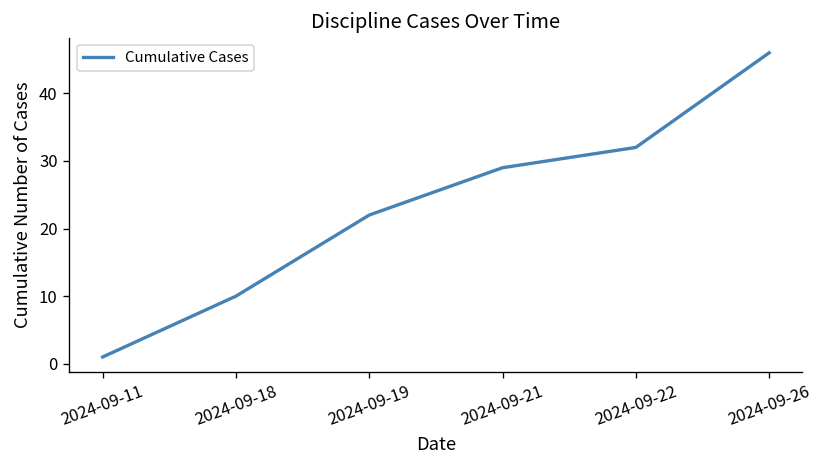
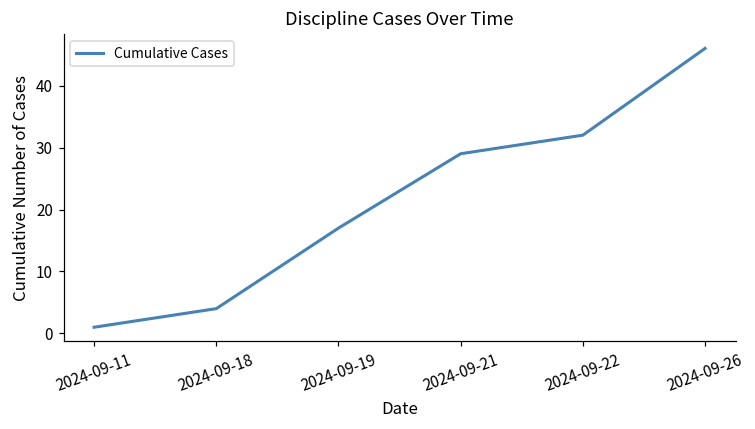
2024-09-18: 10 -> 4
2024-09-19: 22 -> 17
